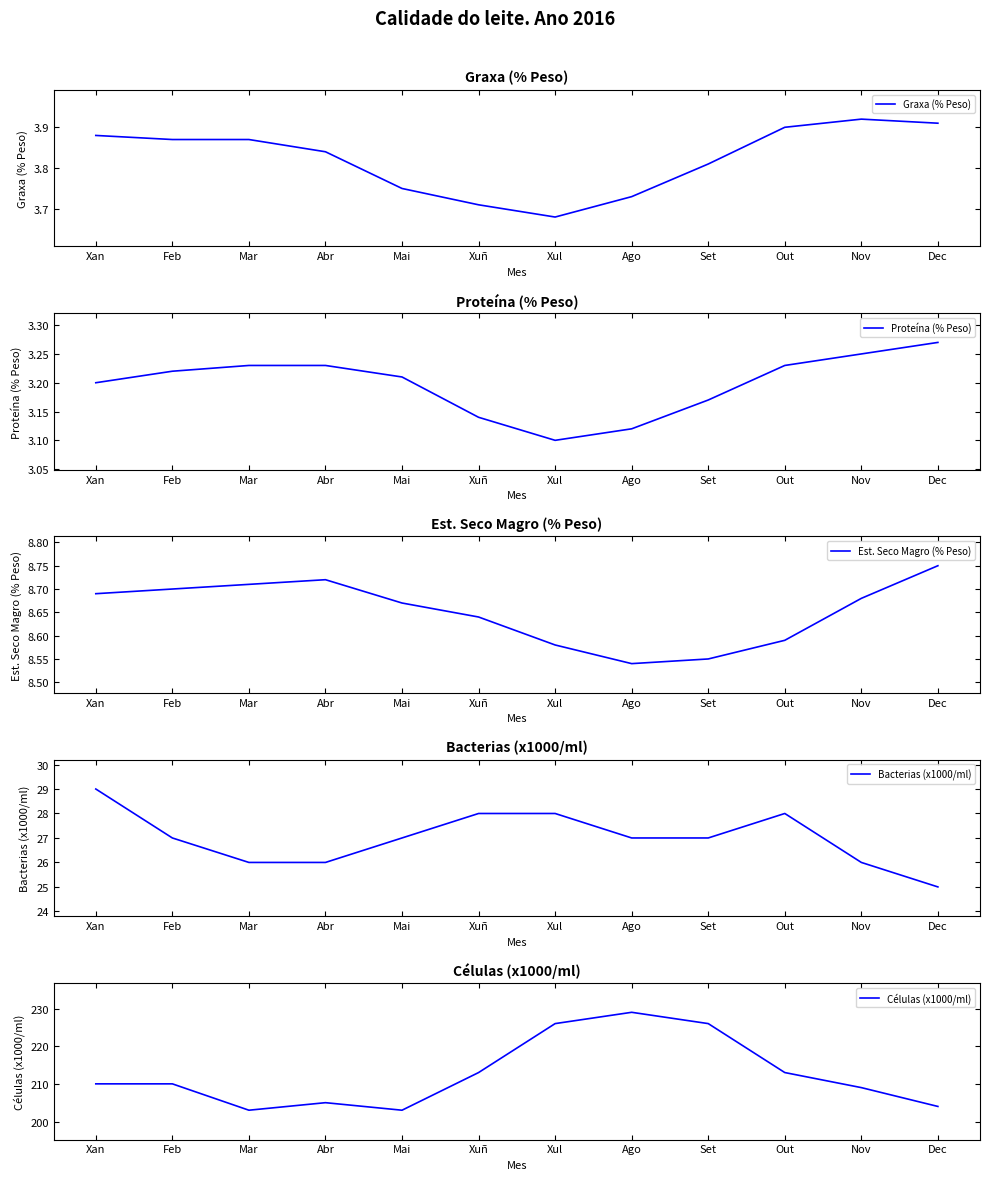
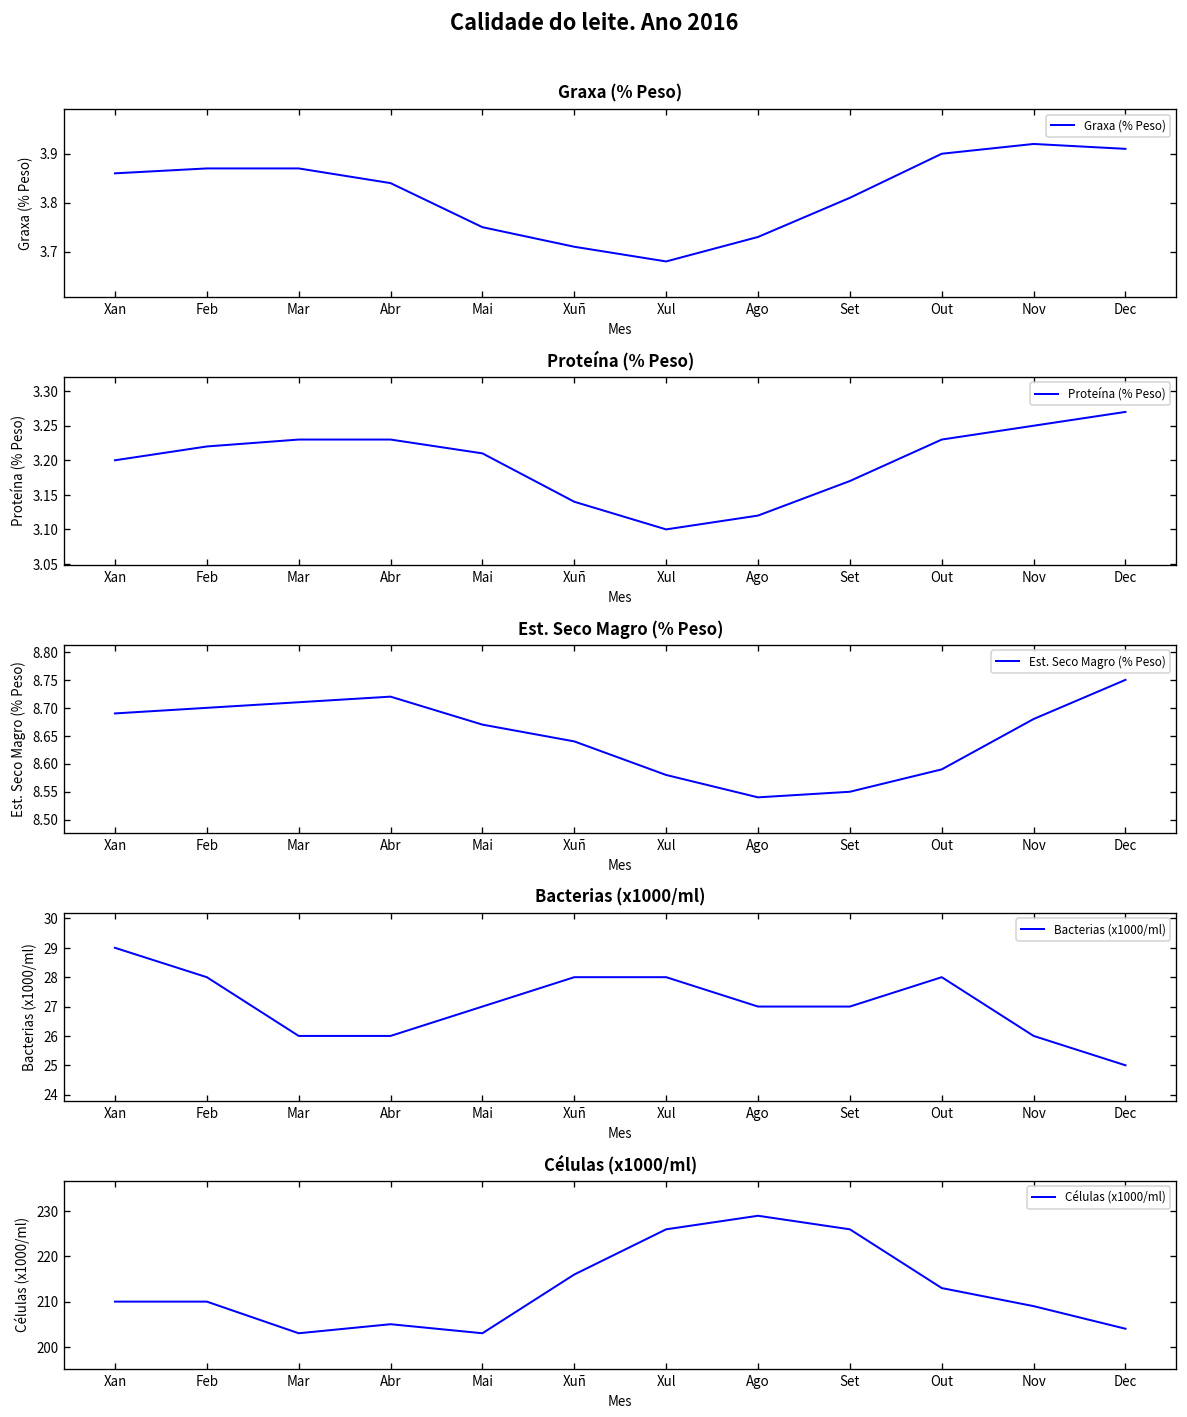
Graxa (% Peso), Xan: 3.88 -> 3.86
Bacterias (x1000/ml), Feb: 27 -> 28
Células (x1000/ml), Xuñ: 213 -> 216
